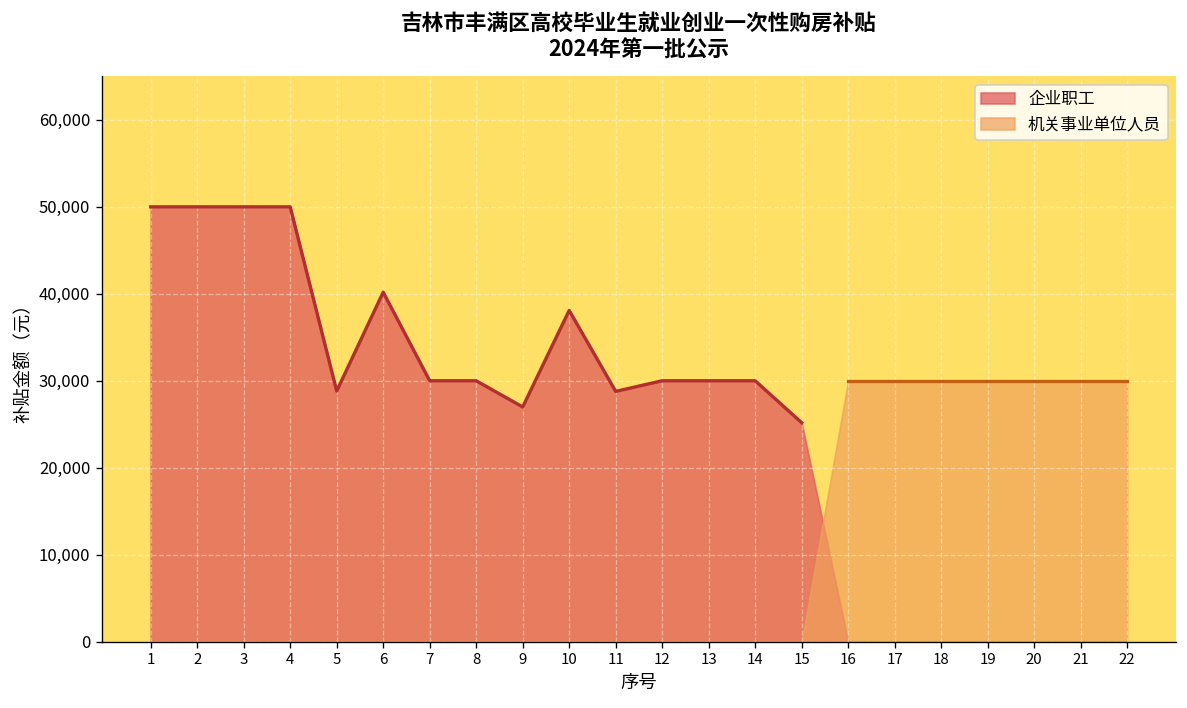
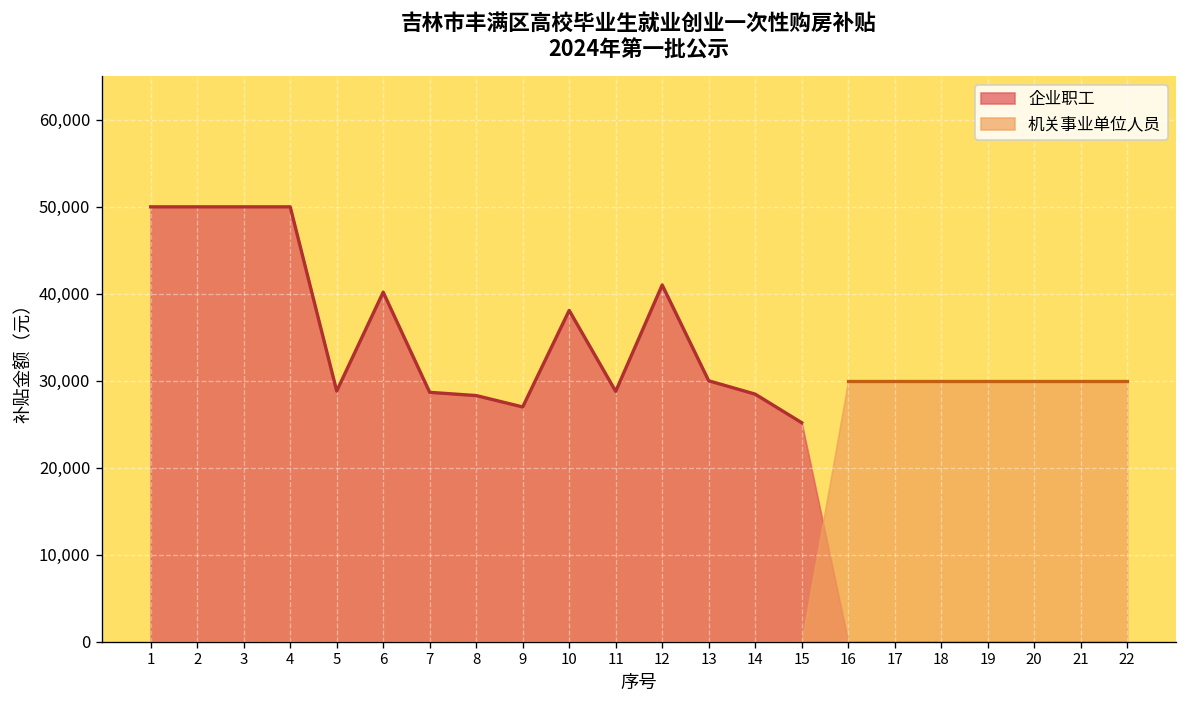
企业职工, 7: 30,000 -> 29,000
企业职工, 8: 30,000 -> 28,000
企业职工, 12: 30,000 -> 41,000
企业职工, 14: 30,000 -> 28,000
